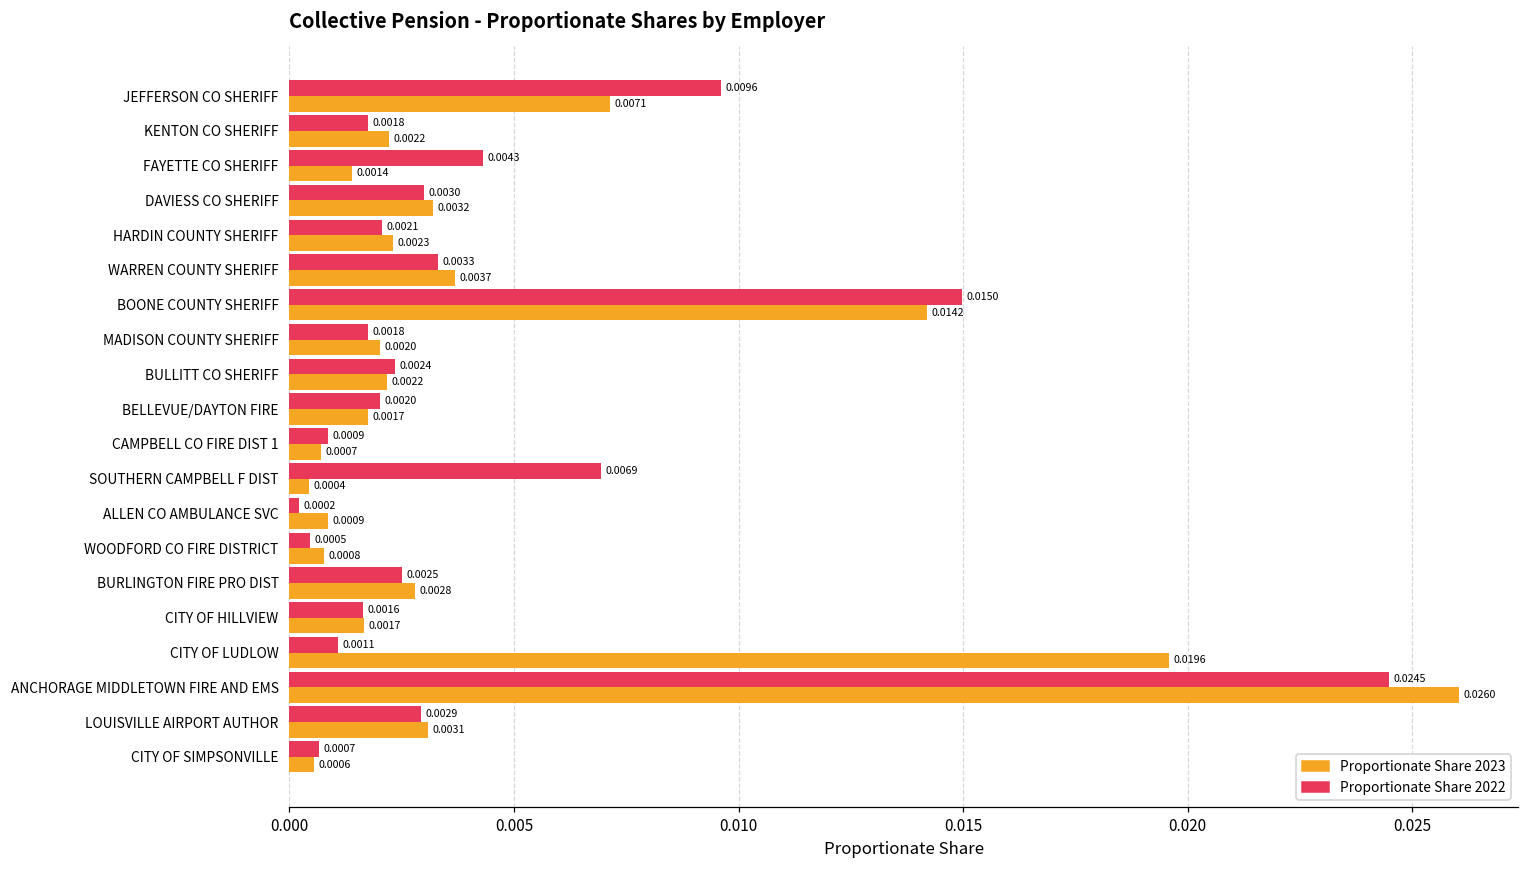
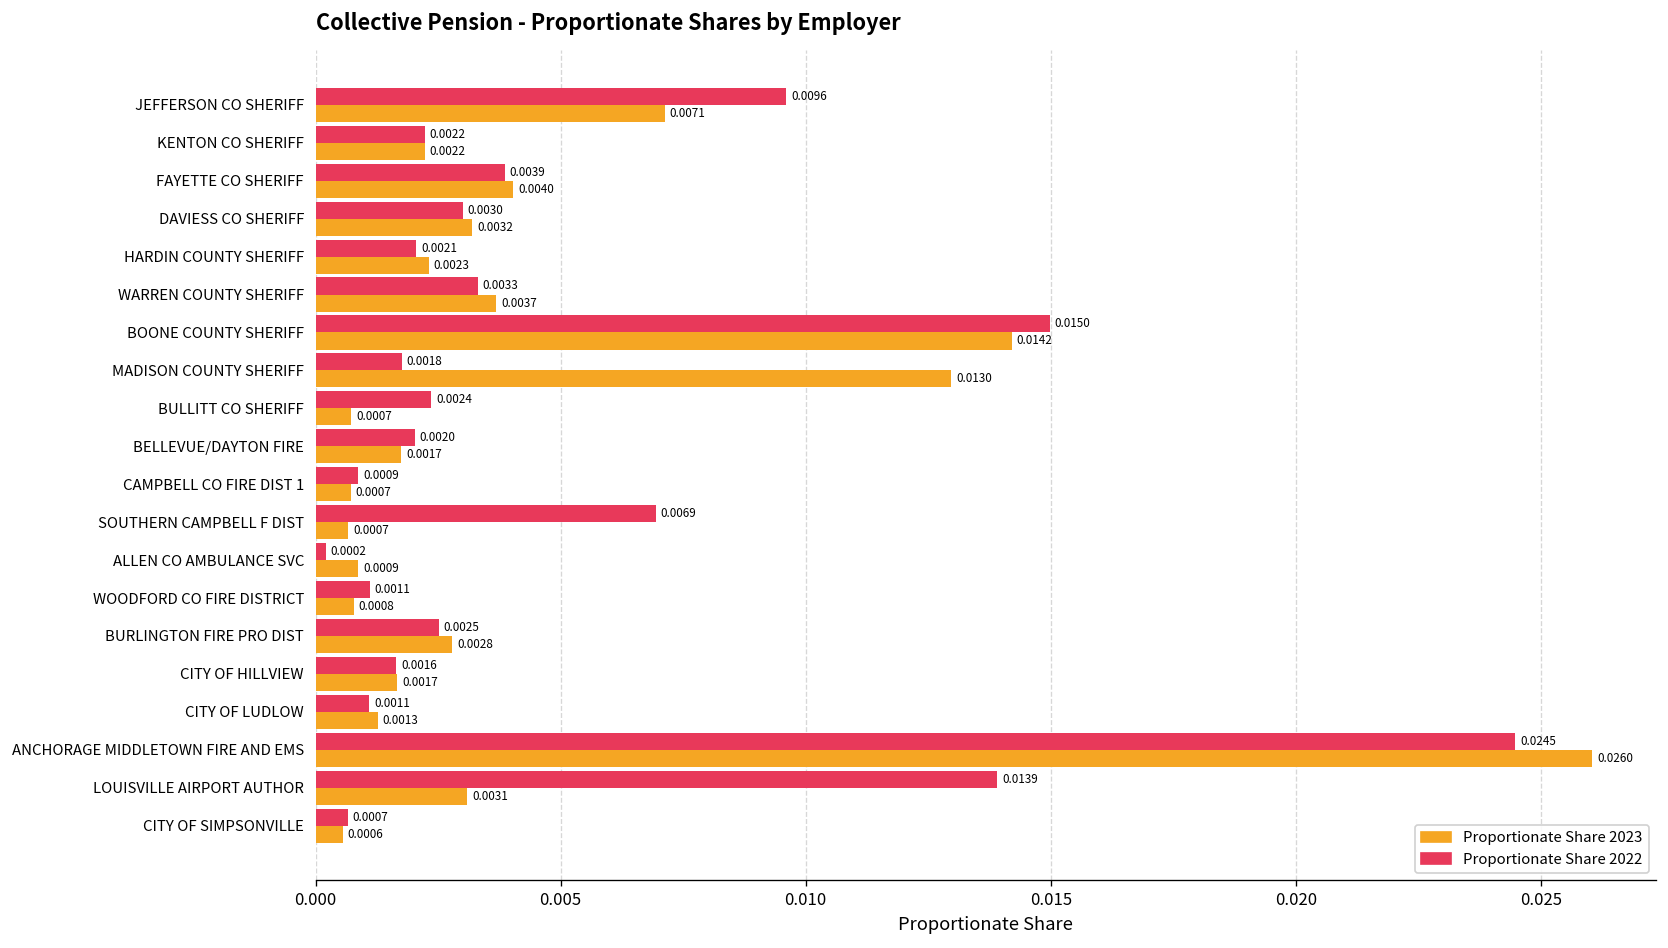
Proportionate Share 2022, KENTON CO SHERIFF: 0.0018 -> 0.0022
Proportionate Share 2022, FAYETTE CO SHERIFF: 0.0043 -> 0.0039
Proportionate Share 2023, FAYETTE CO SHERIFF: 0.0014 -> 0.0040
Proportionate Share 2023, MADISON COUNTY SHERIFF: 0.0020 -> 0.0130
Proportionate Share 2023, BULLITT CO SHERIFF: 0.0022 -> 0.0007
Proportionate Share 2023, SOUTHERN CAMPBELL F DIST: 0.0004 -> 0.0007
Proportionate Share 2022, WOODFORD CO FIRE DISTRICT: 0.0005 -> 0.0011
Proportionate Share 2023, CITY OF LUDLOW: 0.0196 -> 0.0013
Proportionate Share 2022, LOUISVILLE AIRPORT AUTHOR: 0.0029 -> 0.0139
